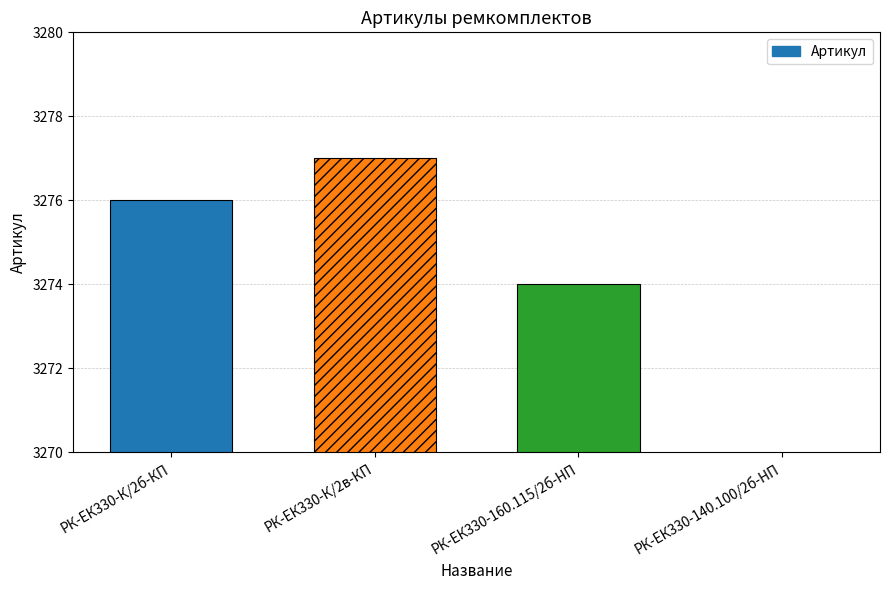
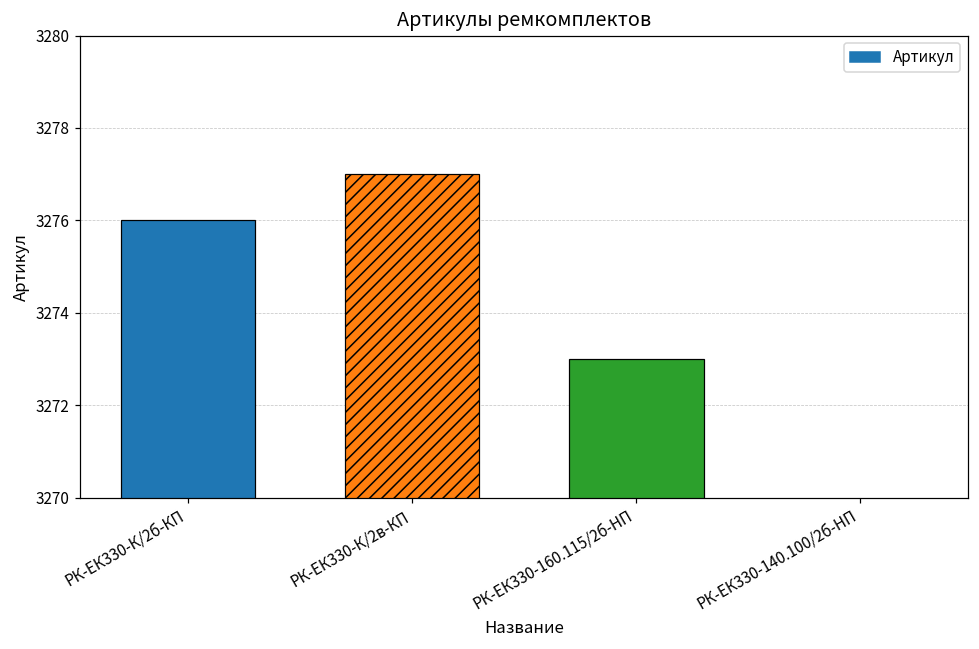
РК-ЕК330-160.115/2б-HП: 3274 -> 3273
